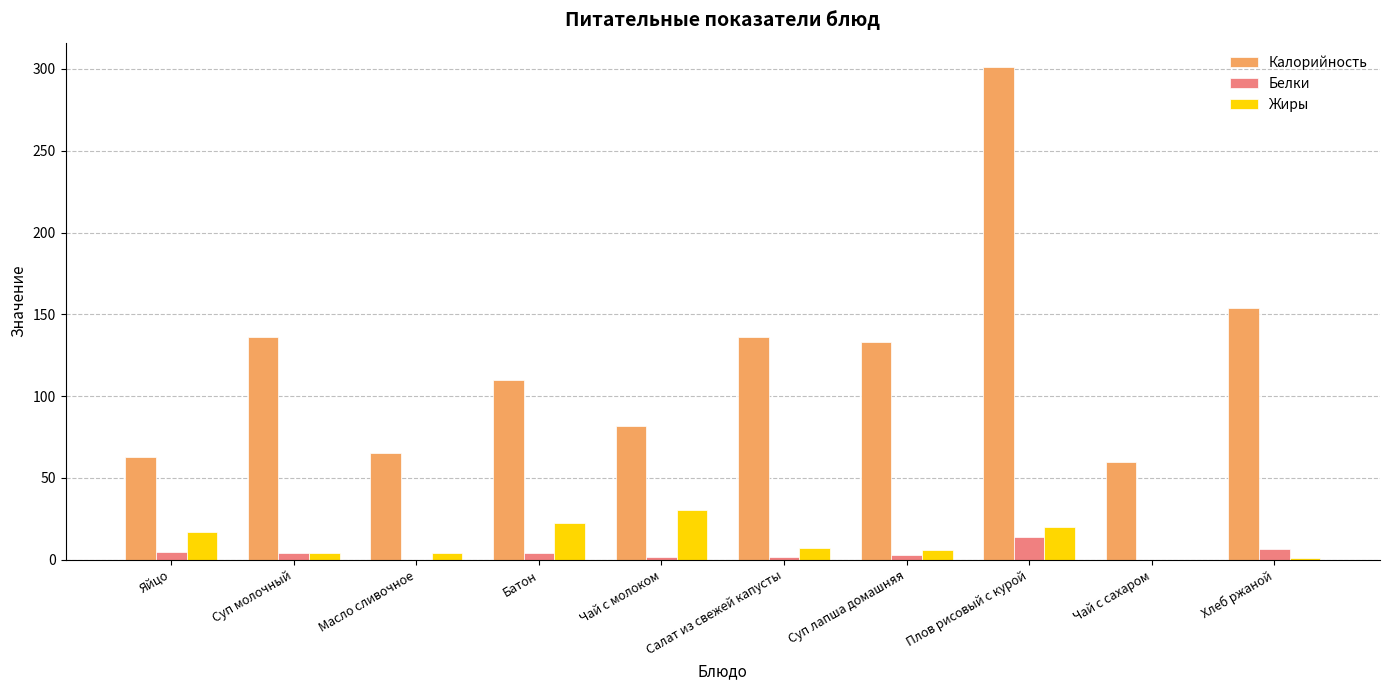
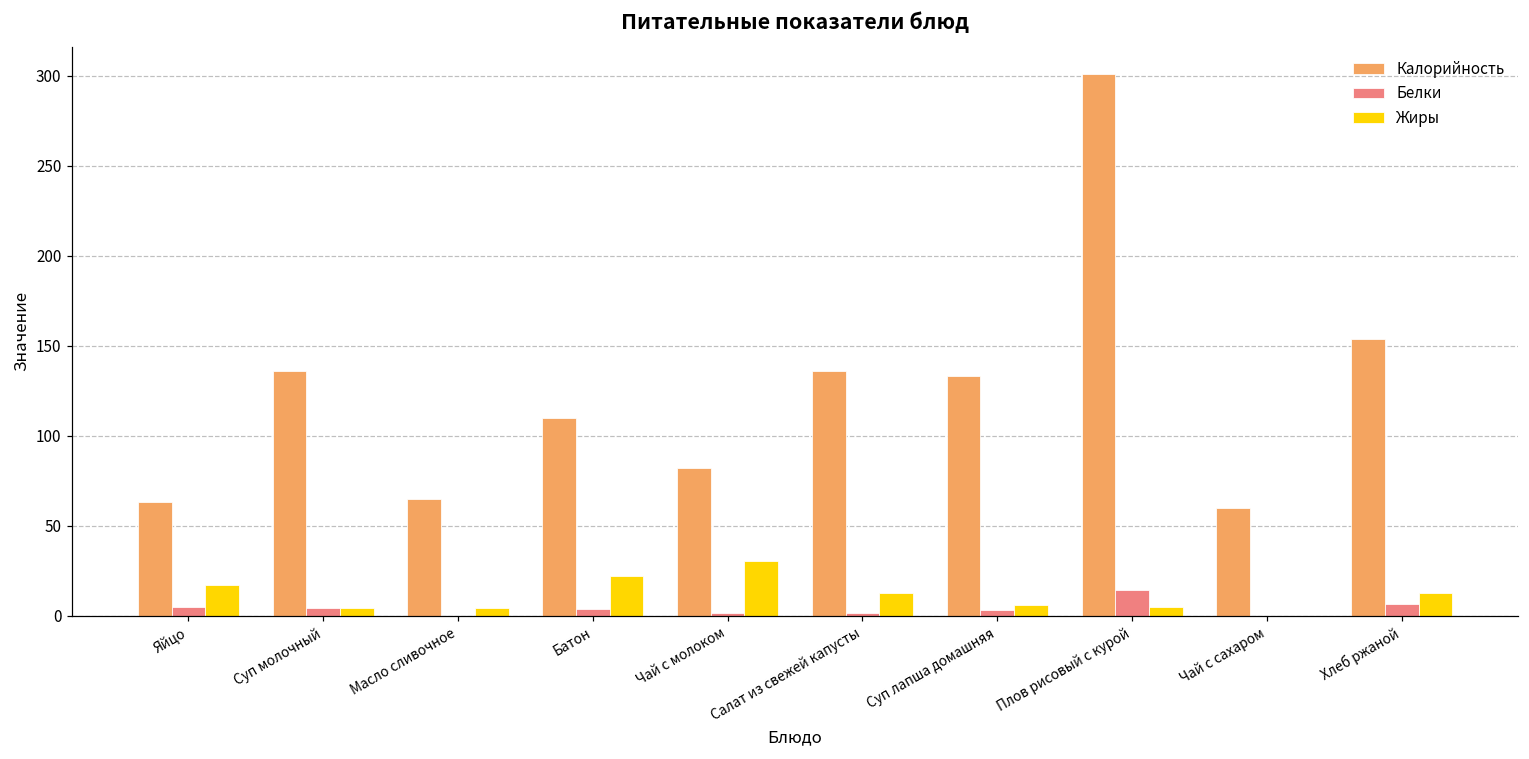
Жиры, Салат из свежей капусты: 7 -> 13
Жиры, Плов рисовый с курой: 20 -> 5
Жиры, Хлеб ржаной: 1 -> 13
